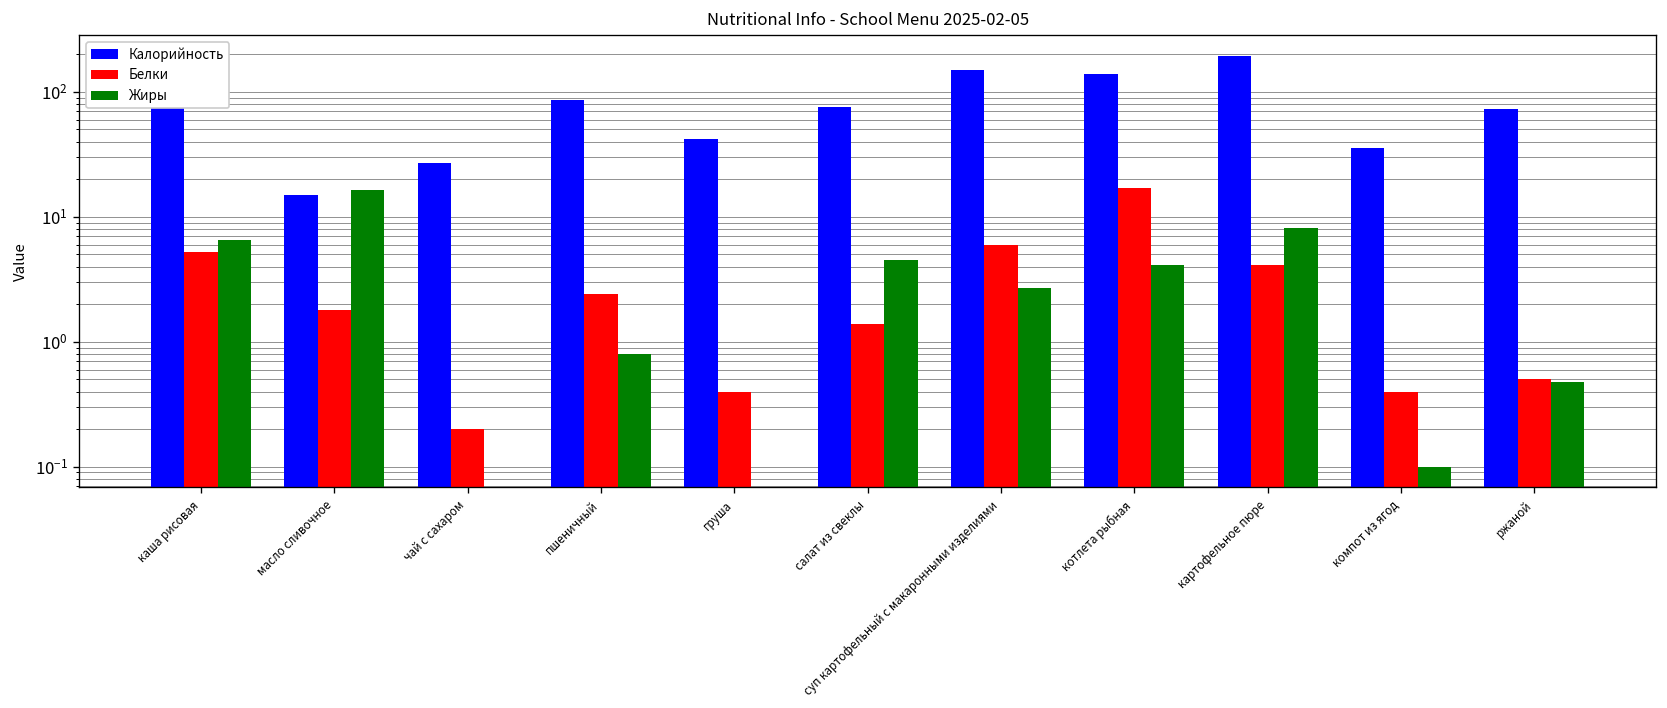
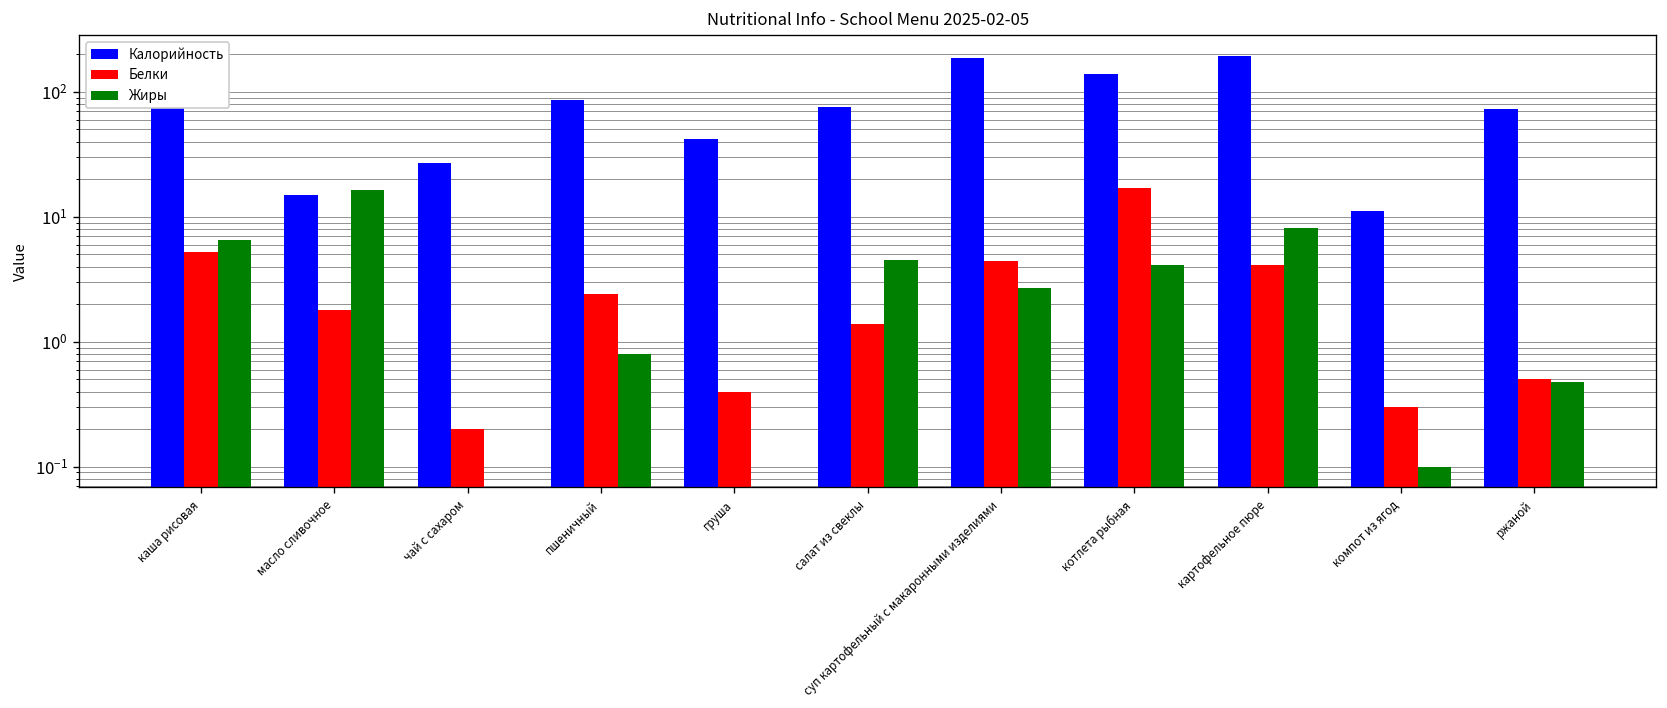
Калорийность, суп картофельный с макаронными изделиями: 150 -> 190
Белки, суп картофельный с макаронными изделиями: 6 -> 4.4
Калорийность, компот из ягод: 35 -> 11
Белки, компот из ягод: 0.4 -> 0.3
